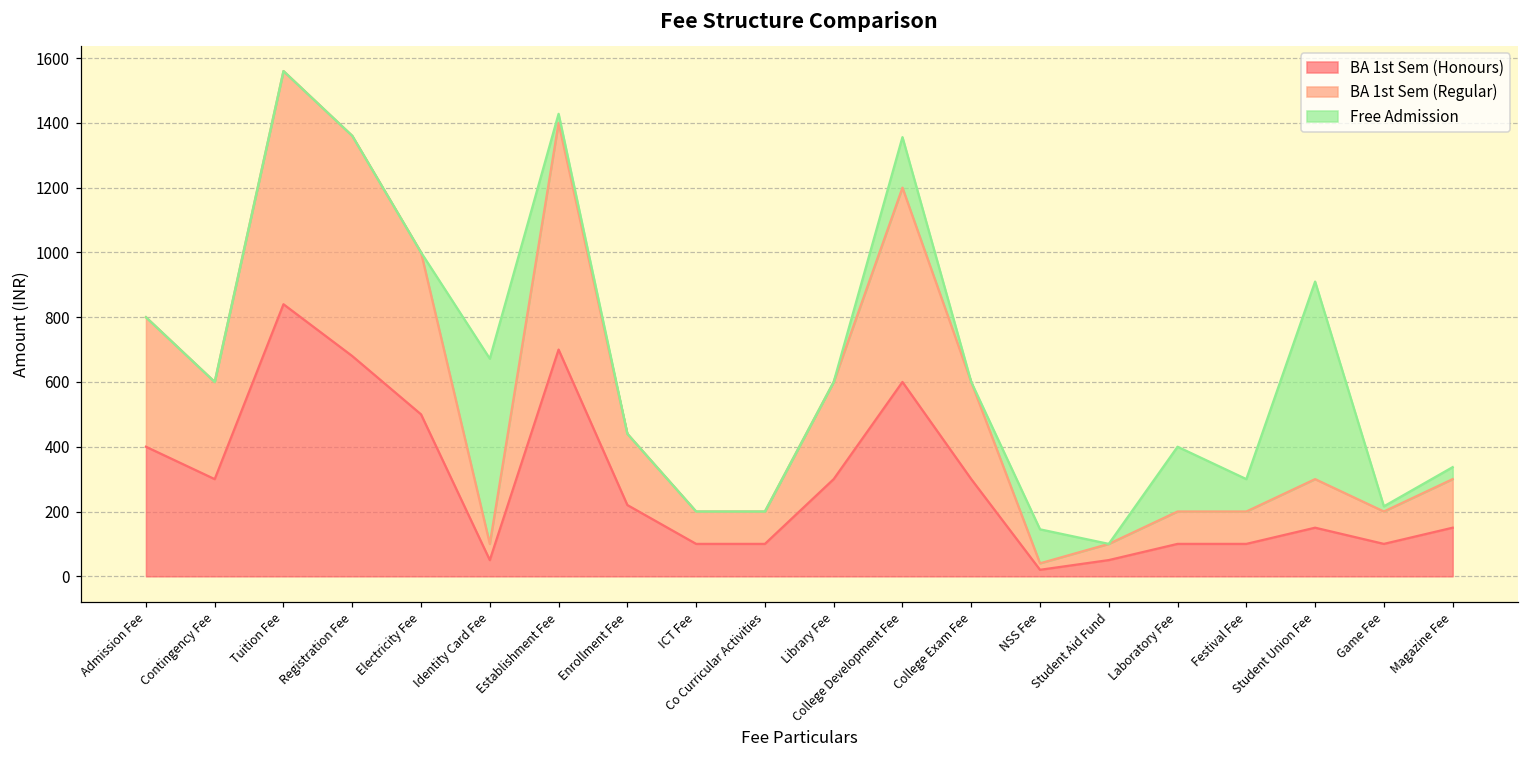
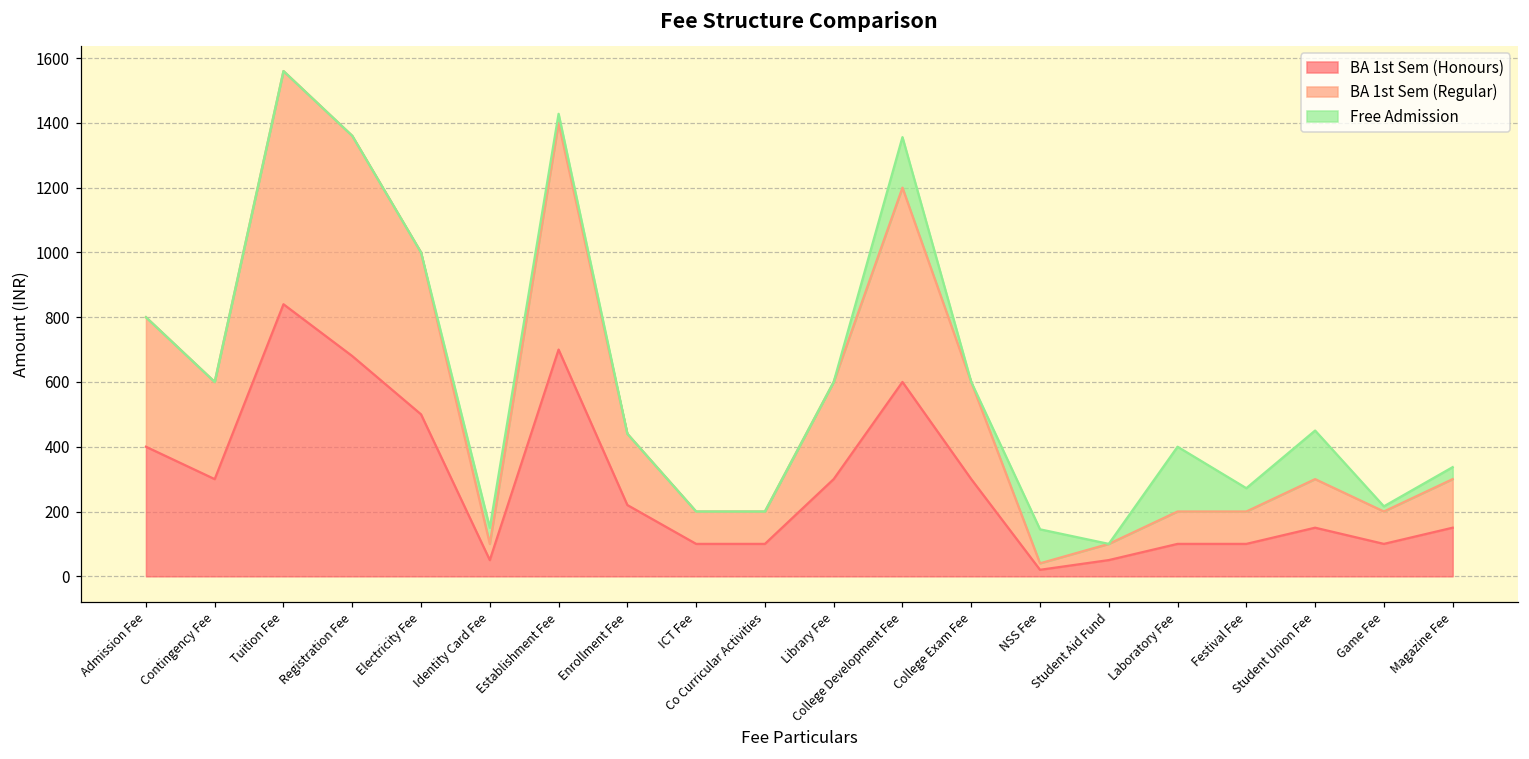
Free Admission, Identity Card Fee: 570 -> 50
Free Admission, Festival Fee: 100 -> 70
Free Admission, Student Union Fee: 610 -> 150
